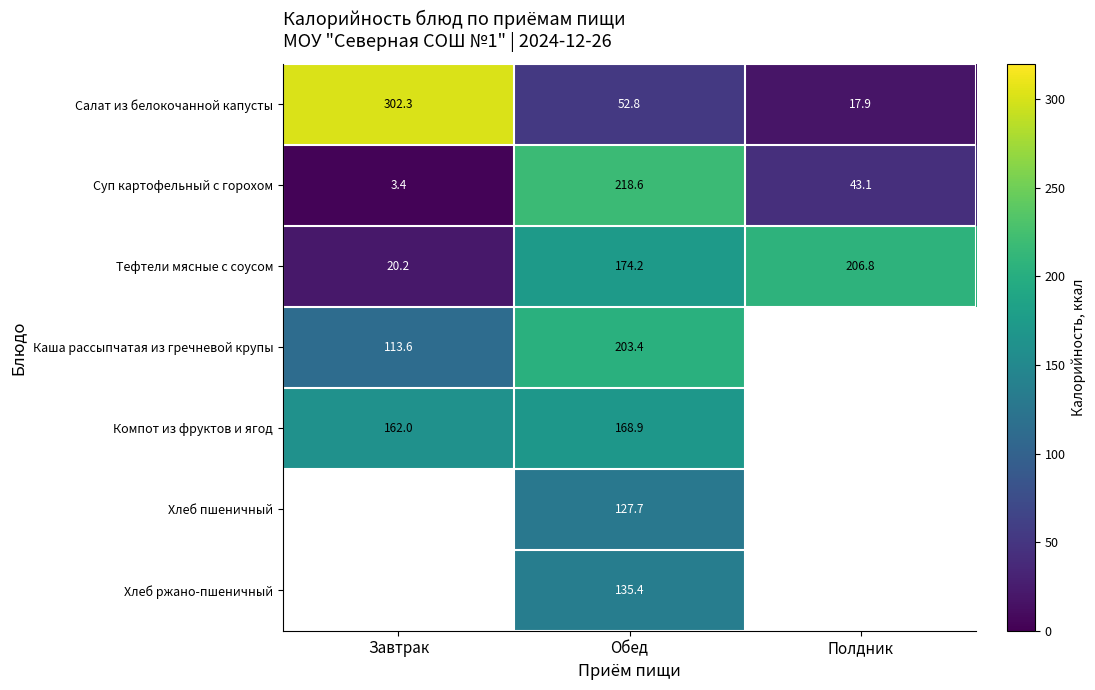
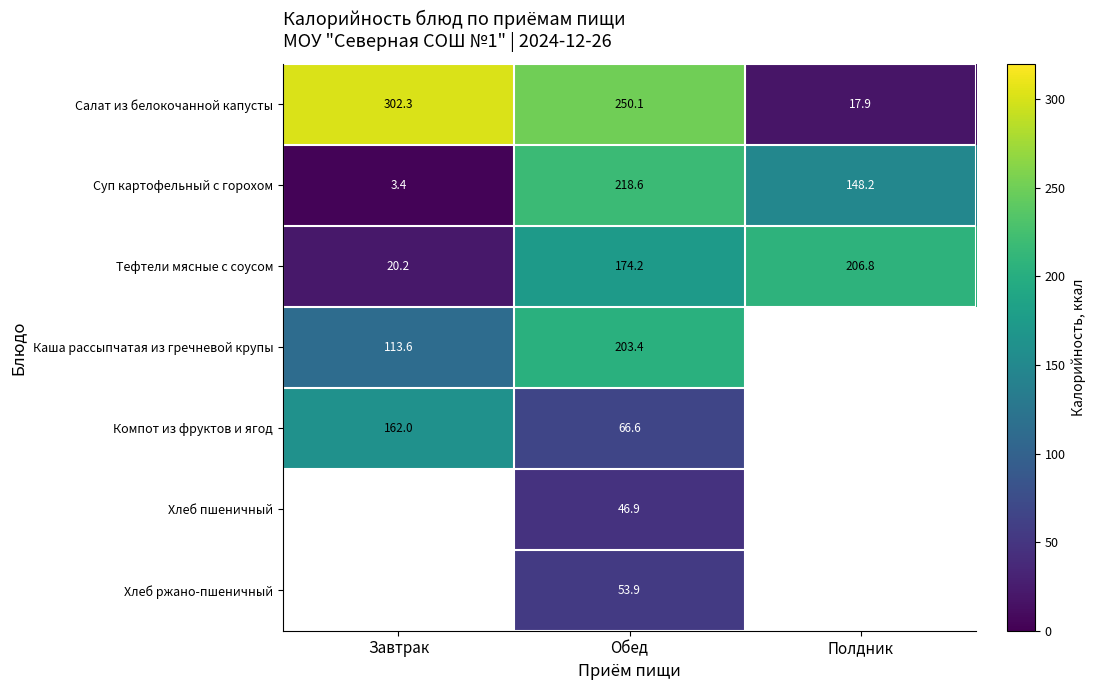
Салат из белокочанной капусты, Обед: 52.8 -> 250.1
Суп картофельный с горохом, Полдник: 43.1 -> 148.2
Компот из фруктов и ягод, Обед: 168.9 -> 66.6
Хлеб пшеничный, Обед: 127.7 -> 46.9
Хлеб ржано-пшеничный, Обед: 135.4 -> 53.9
